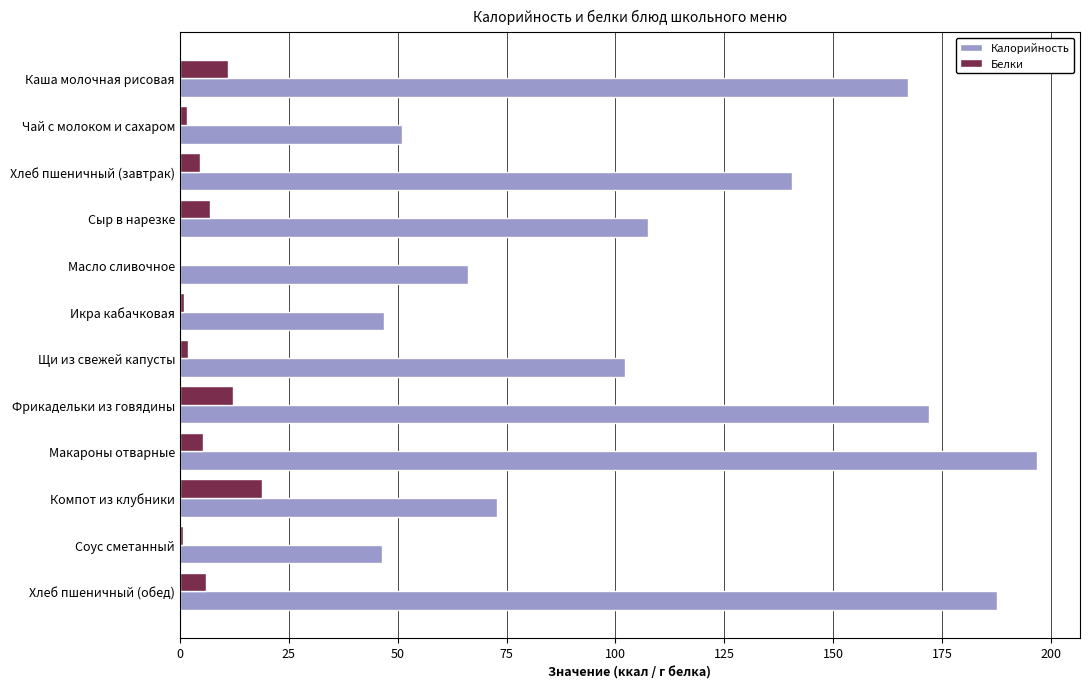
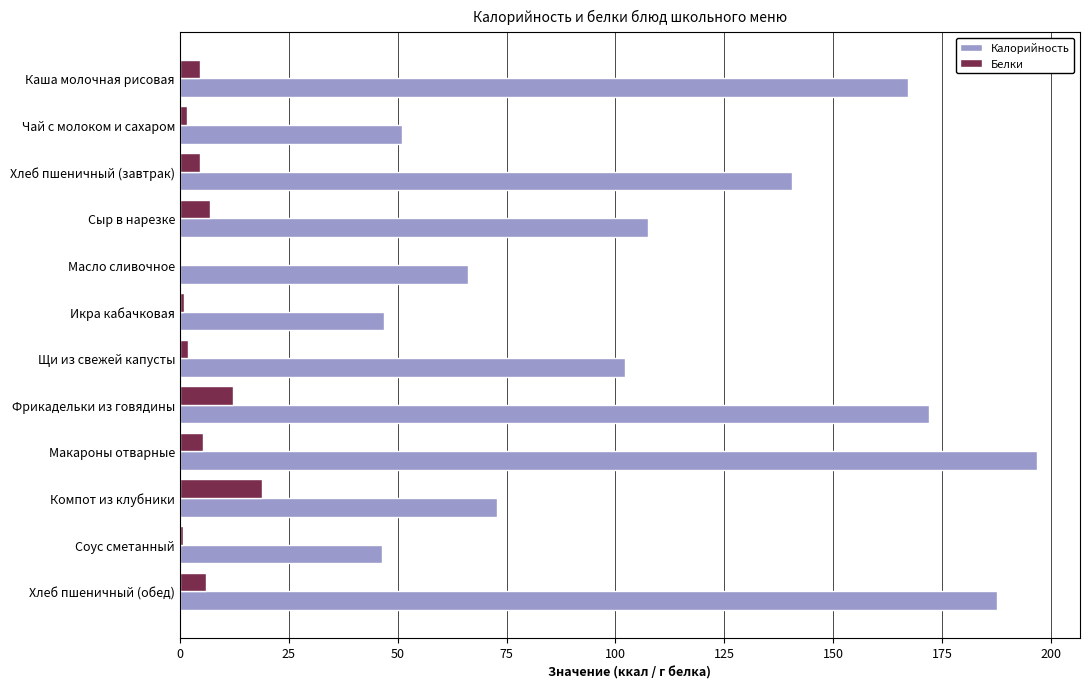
Белки, Каша молочная рисовая: 11 -> 5
